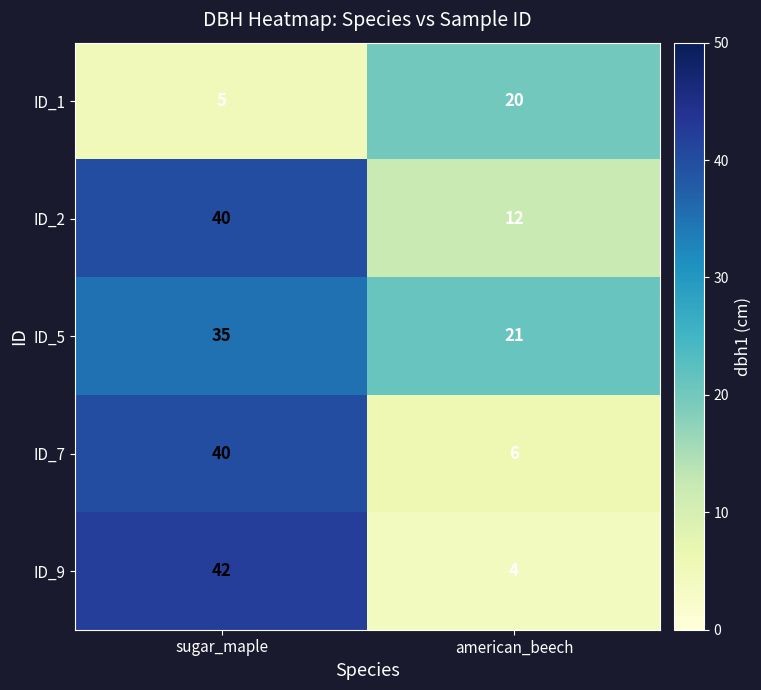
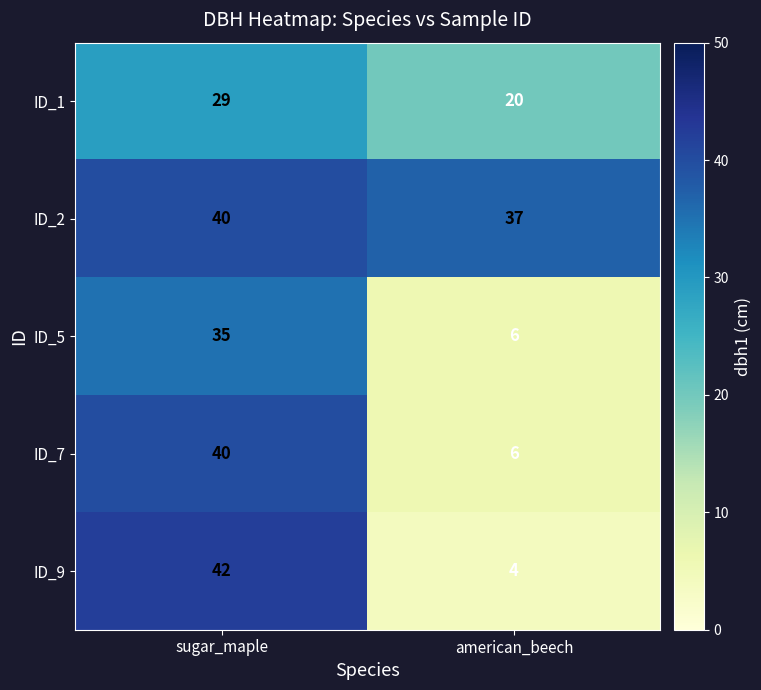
ID_1, sugar_maple: 5 -> 29
ID_2, american_beech: 12 -> 37
ID_5, american_beech: 21 -> 6
